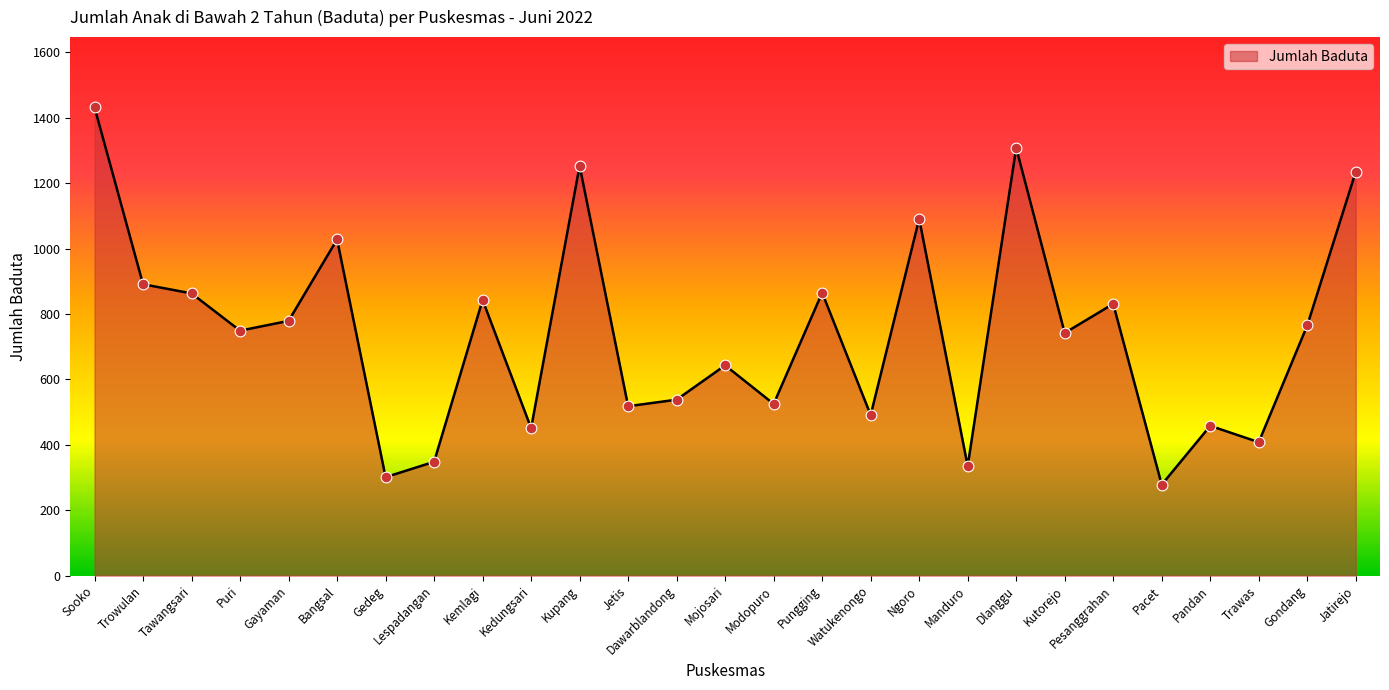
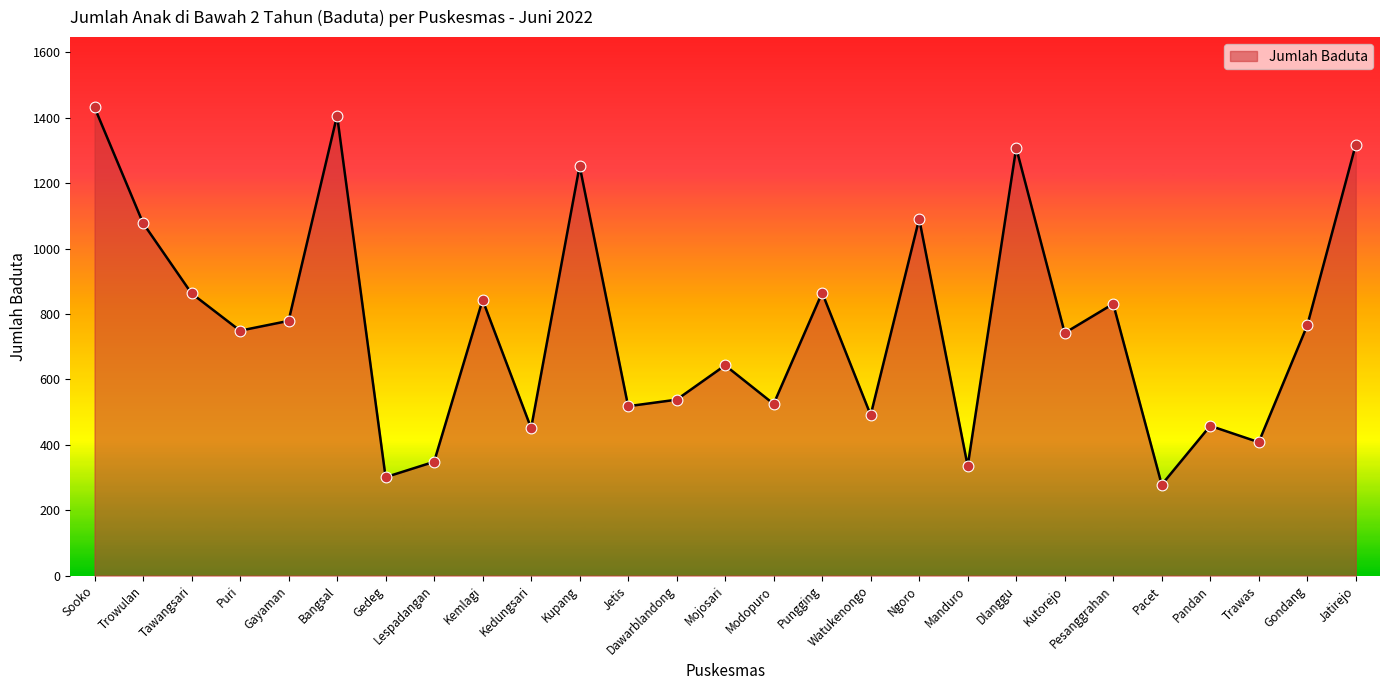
Trowulan: 890 -> 1080
Bangsal: 1030 -> 1410
Jatirejo: 1240 -> 1320
